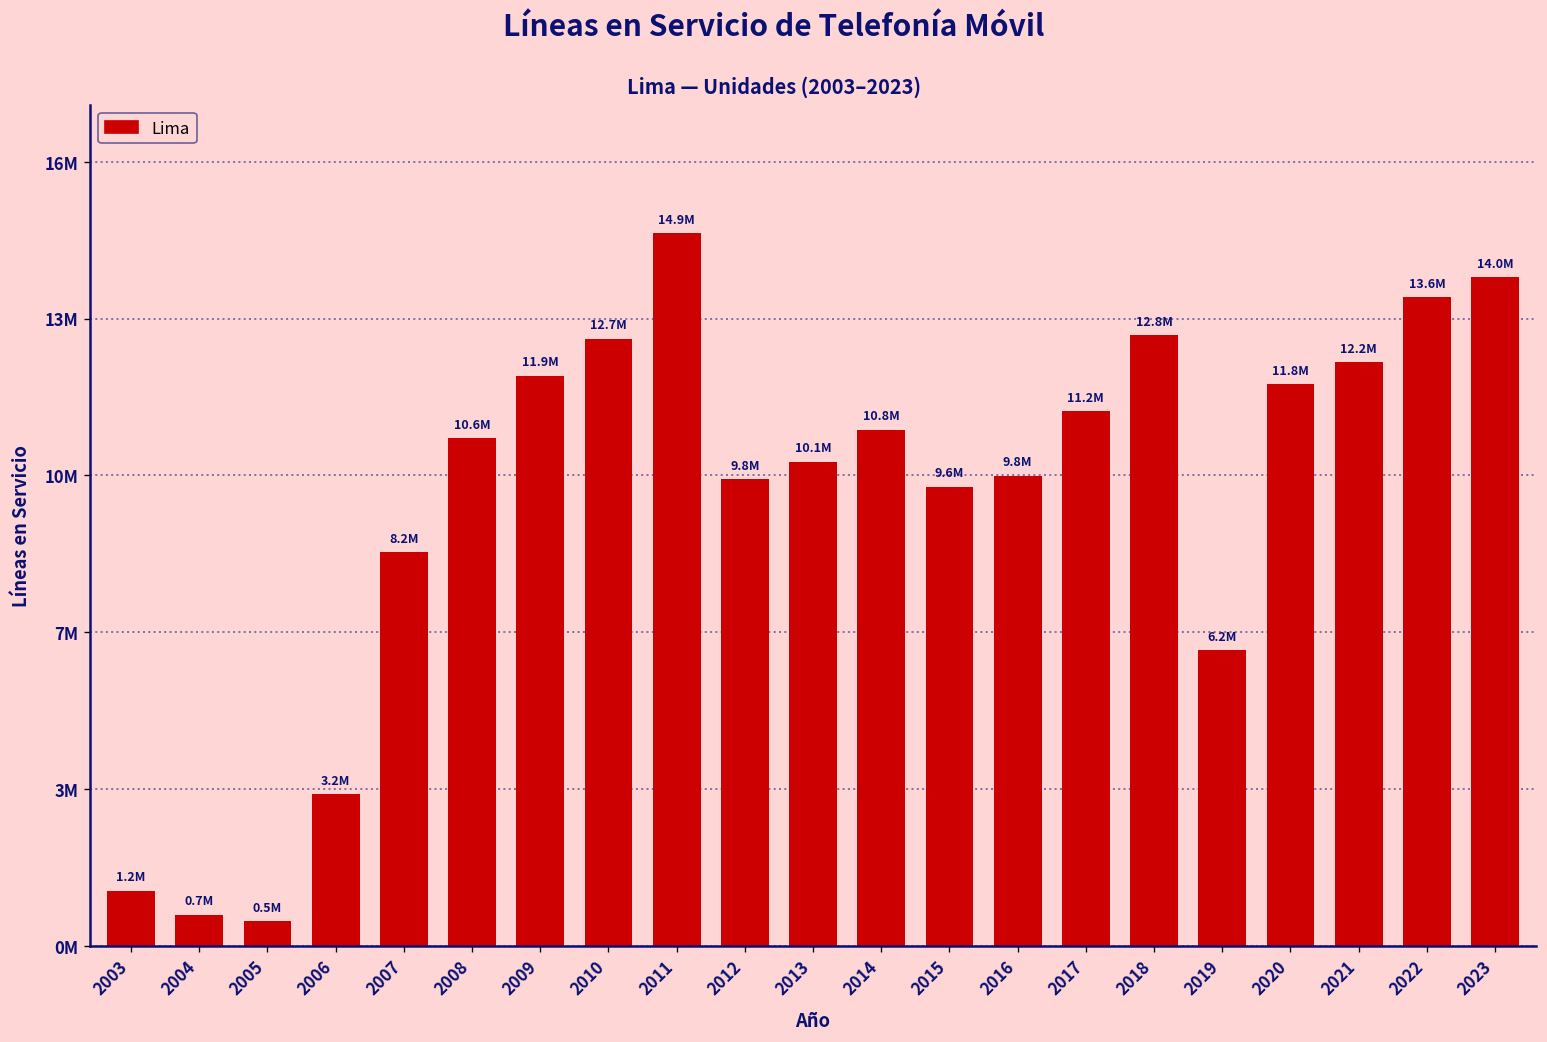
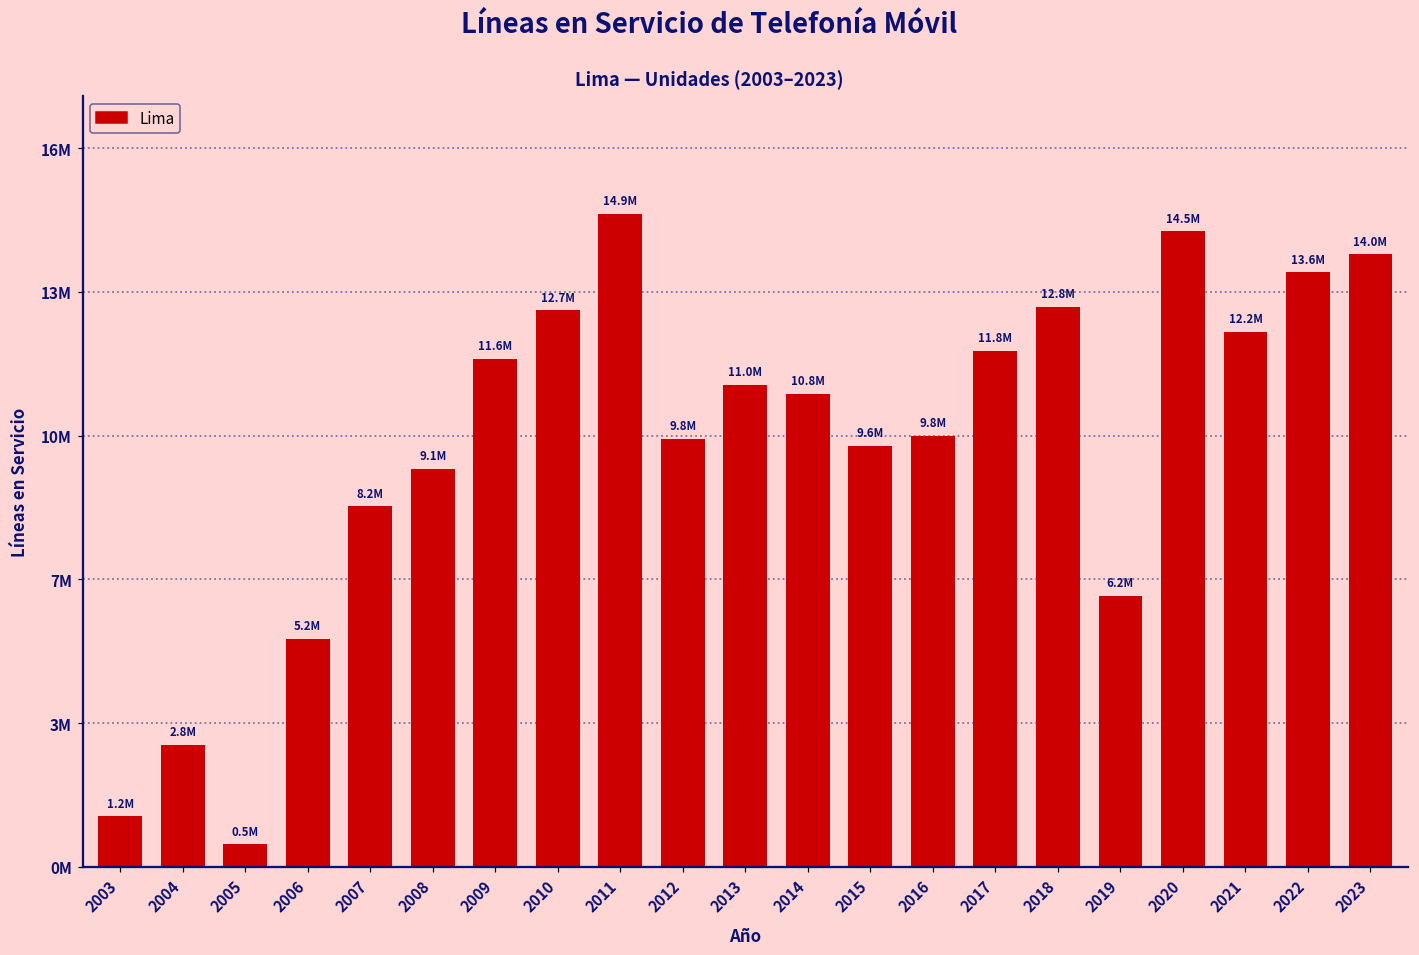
2004: 0.7M -> 2.8M
2006: 3.2M -> 5.2M
2008: 10.6M -> 9.1M
2009: 11.9M -> 11.6M
2013: 10.1M -> 11.0M
2017: 11.2M -> 11.8M
2020: 11.8M -> 14.5M
